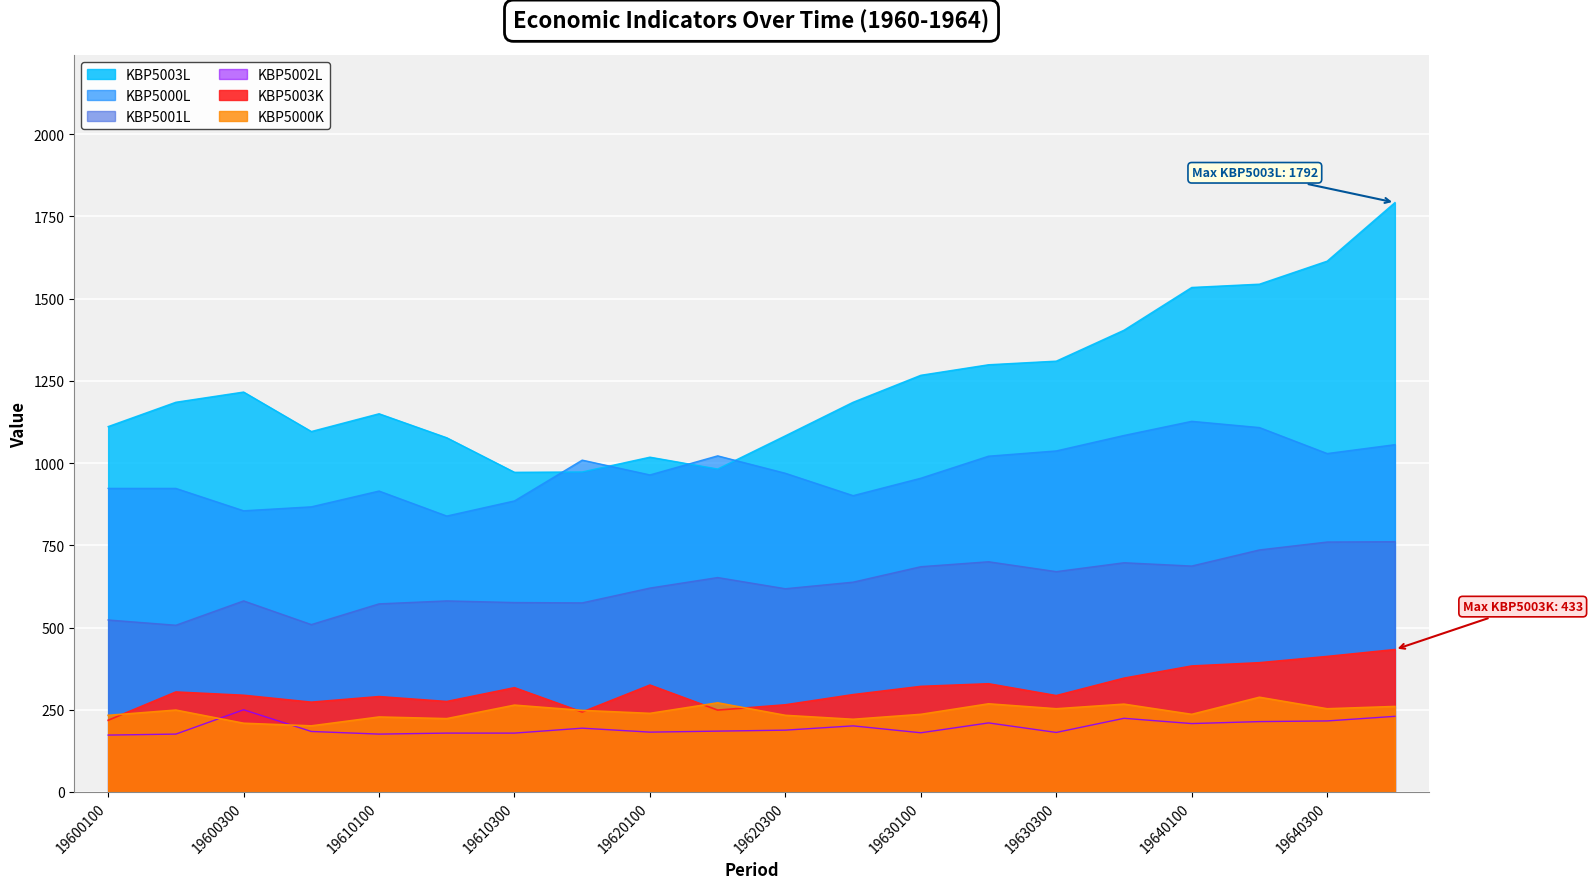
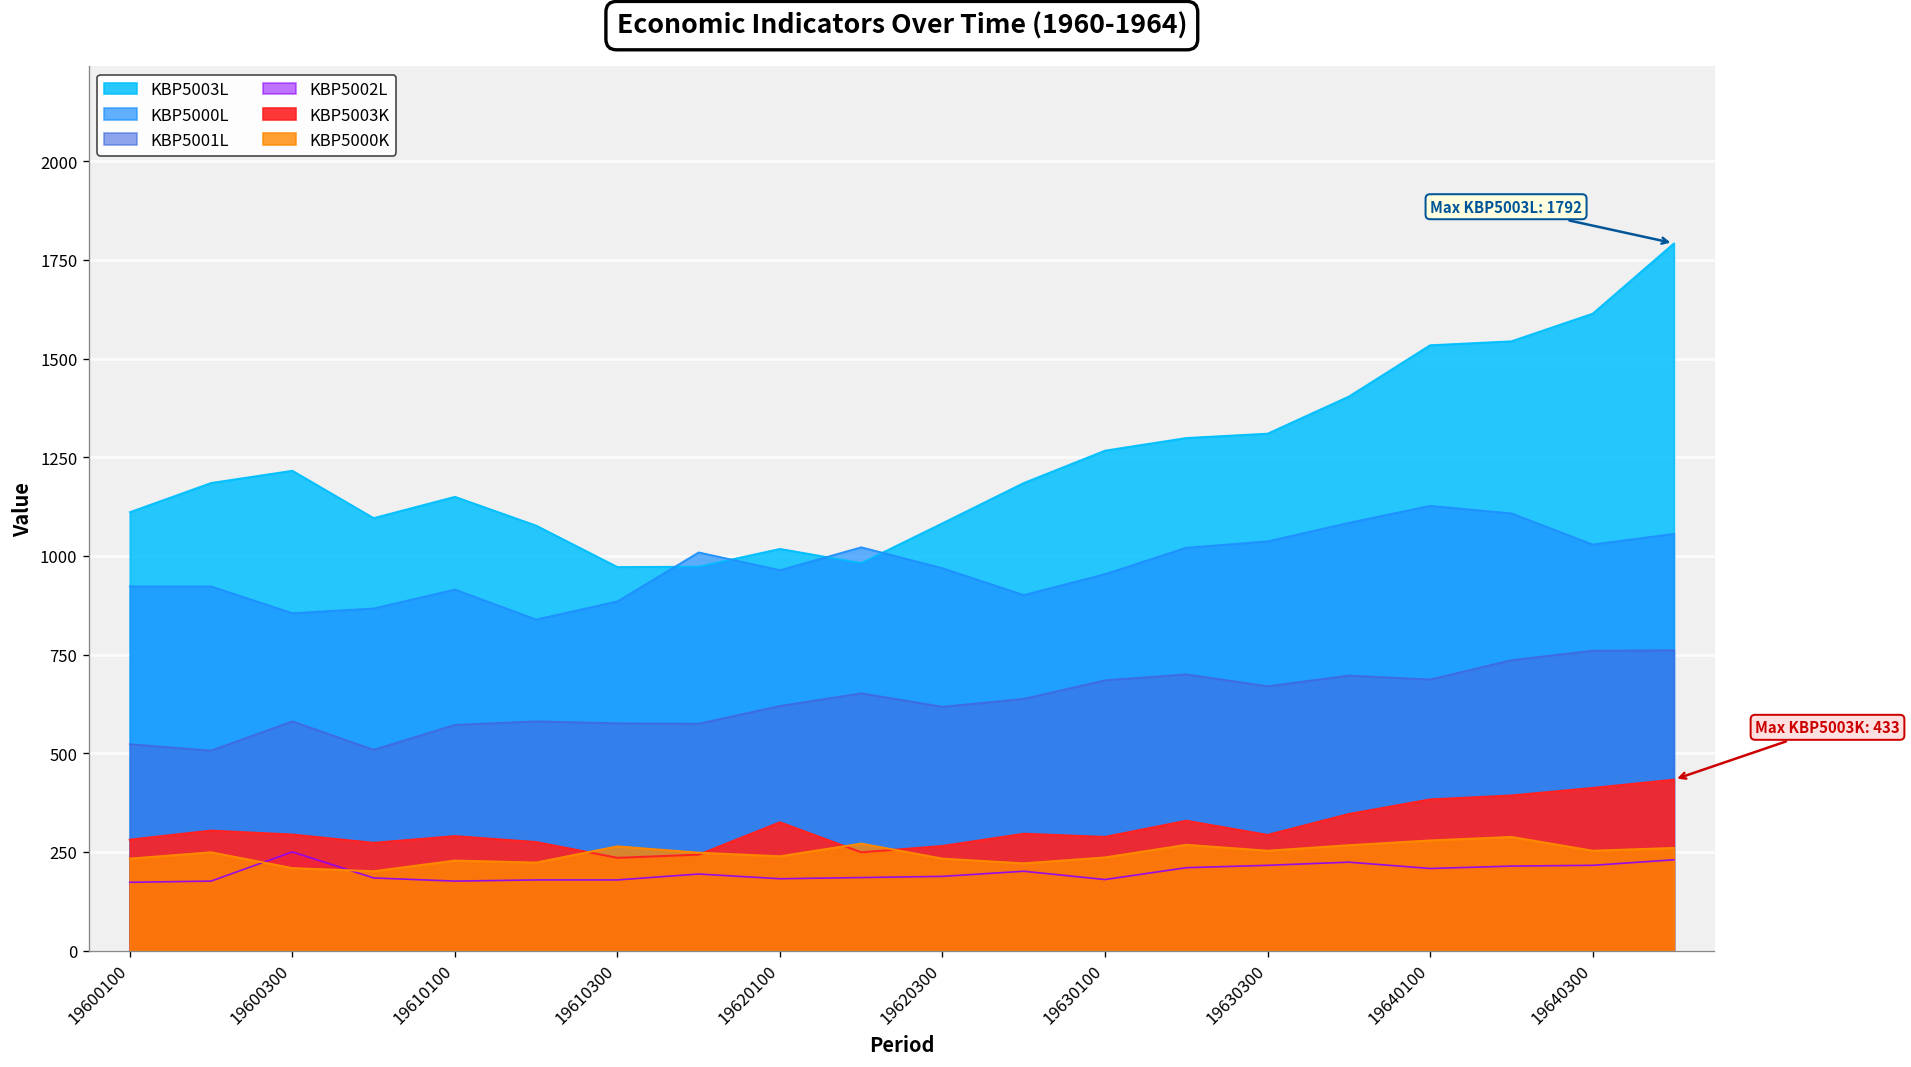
KBP5003K, 19600100: 220 -> 280
KBP5003K, 19610300: 320 -> 240
KBP5003K, 19630100: 320 -> 290
KBP5002L, 19630300: 180 -> 220
KBP5000K, 19640100: 240 -> 280
